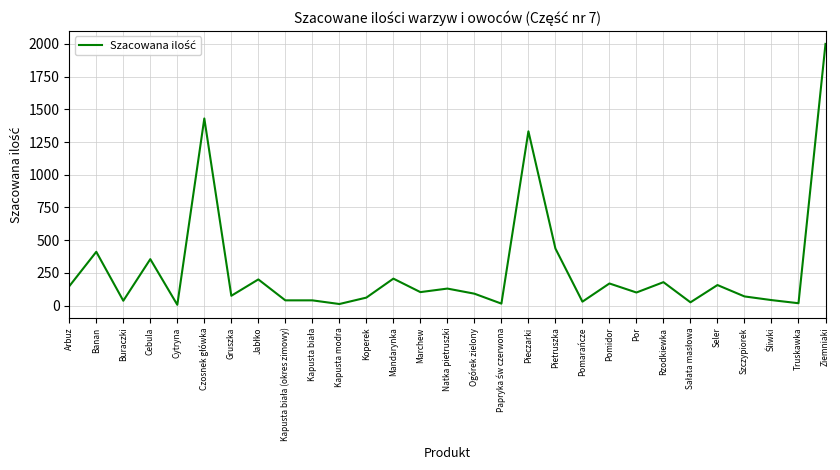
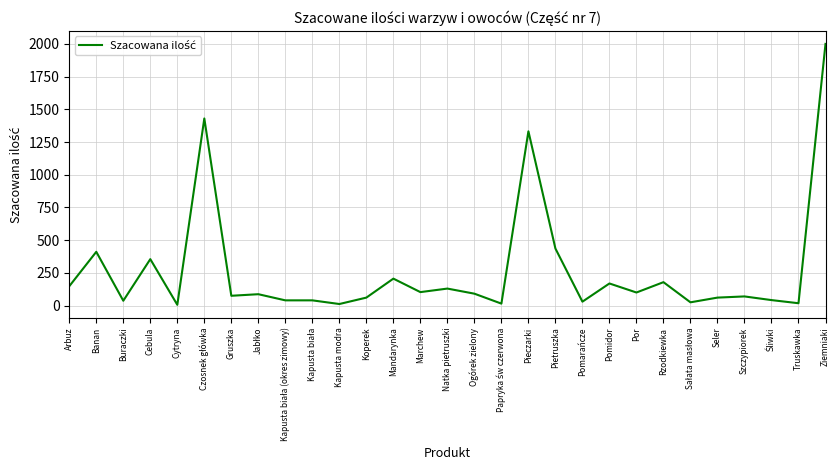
Jabłko: 200 -> 90
Seler: 160 -> 60
